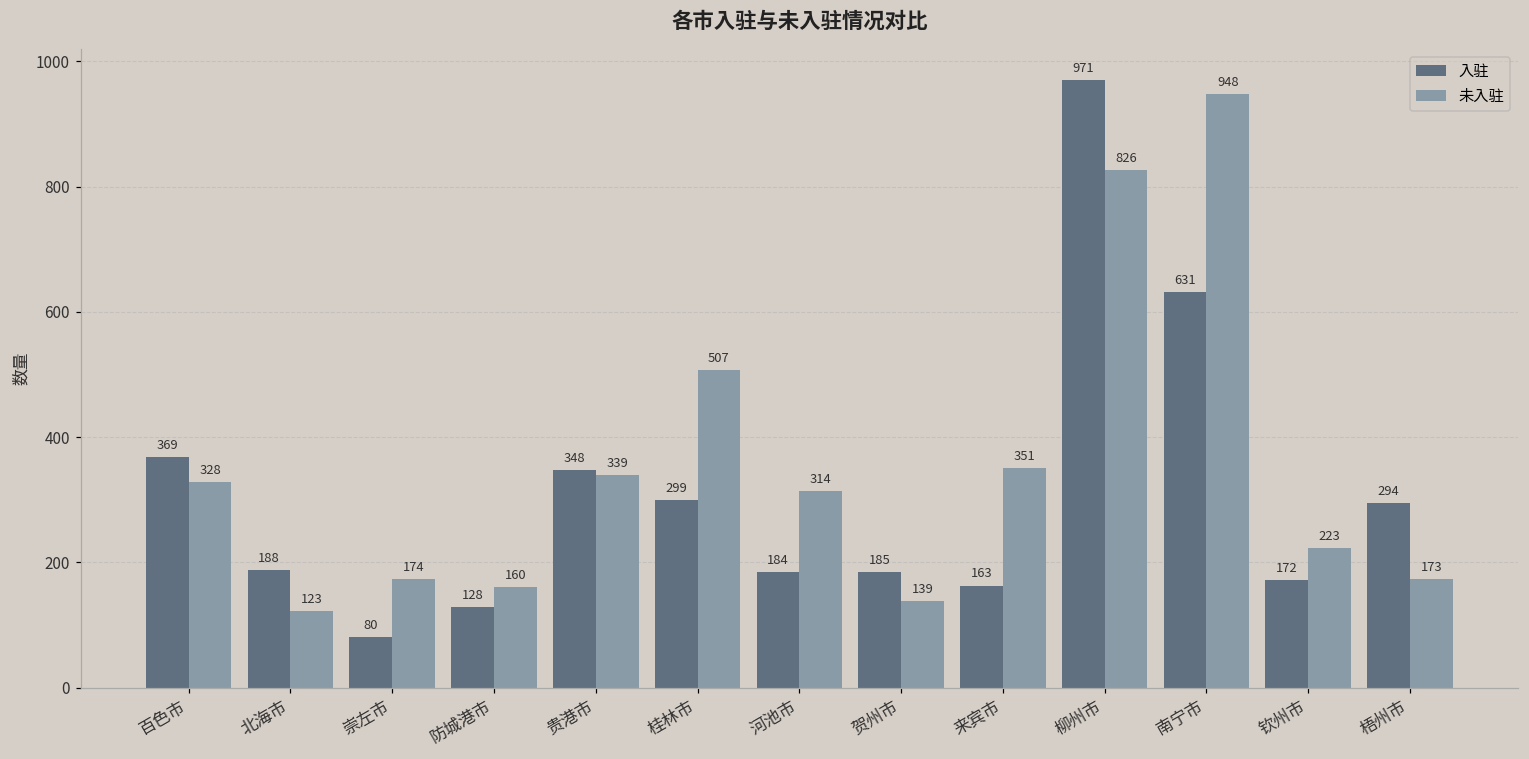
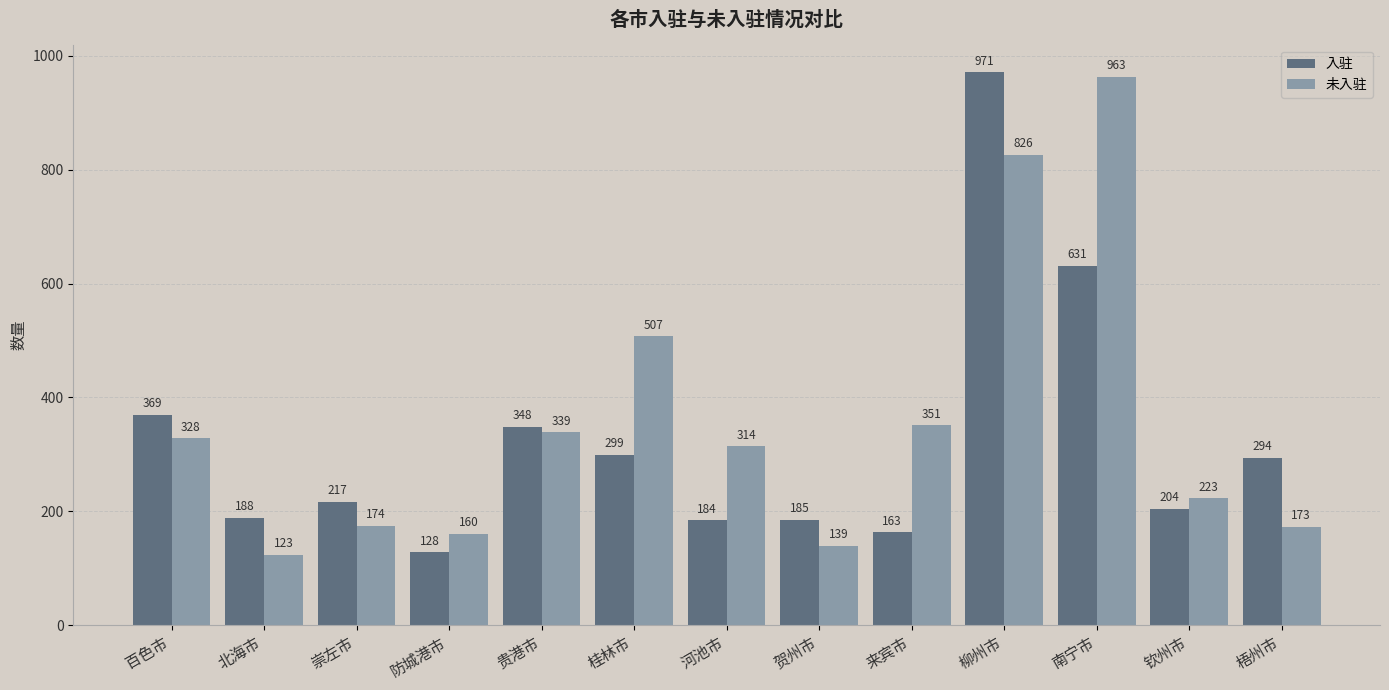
入驻, 崇左市: 80 -> 217
未入驻, 南宁市: 948 -> 963
入驻, 钦州市: 172 -> 204
